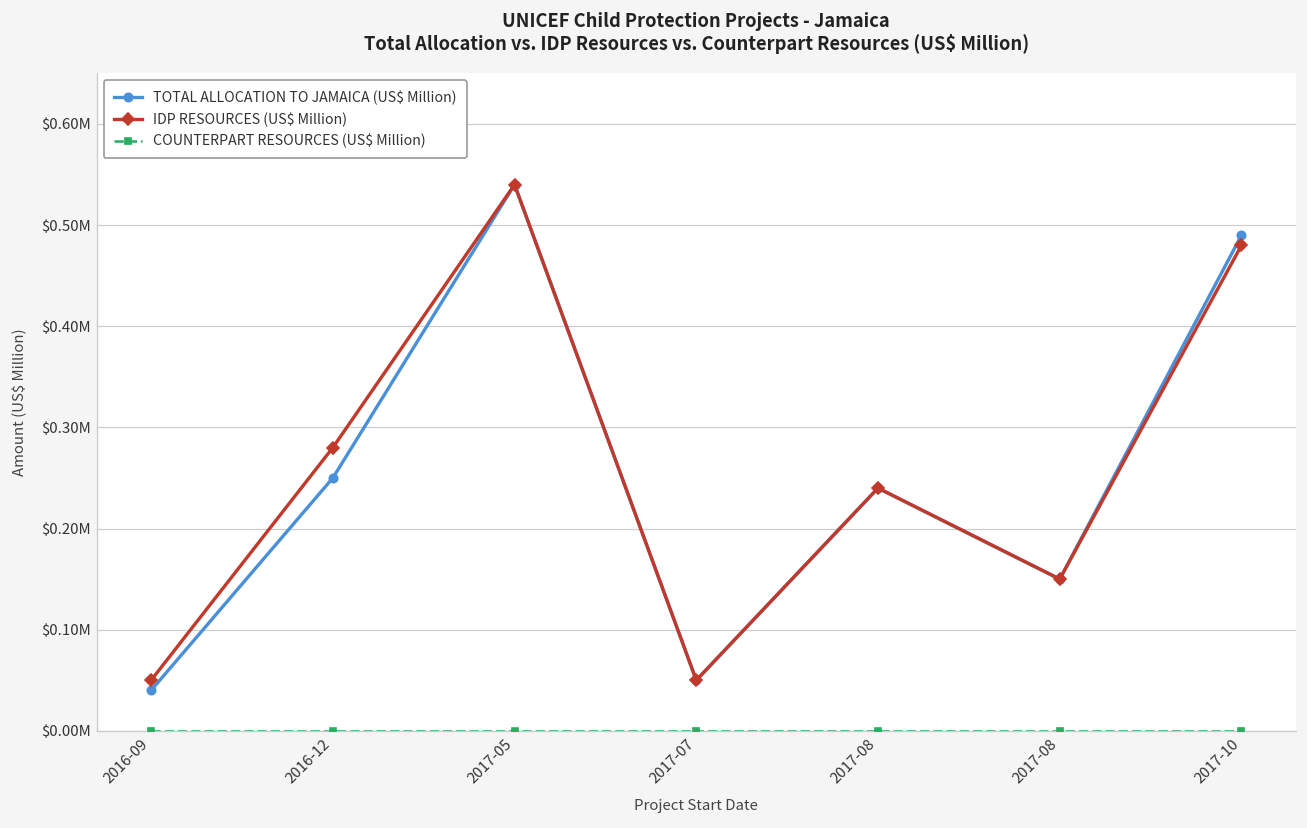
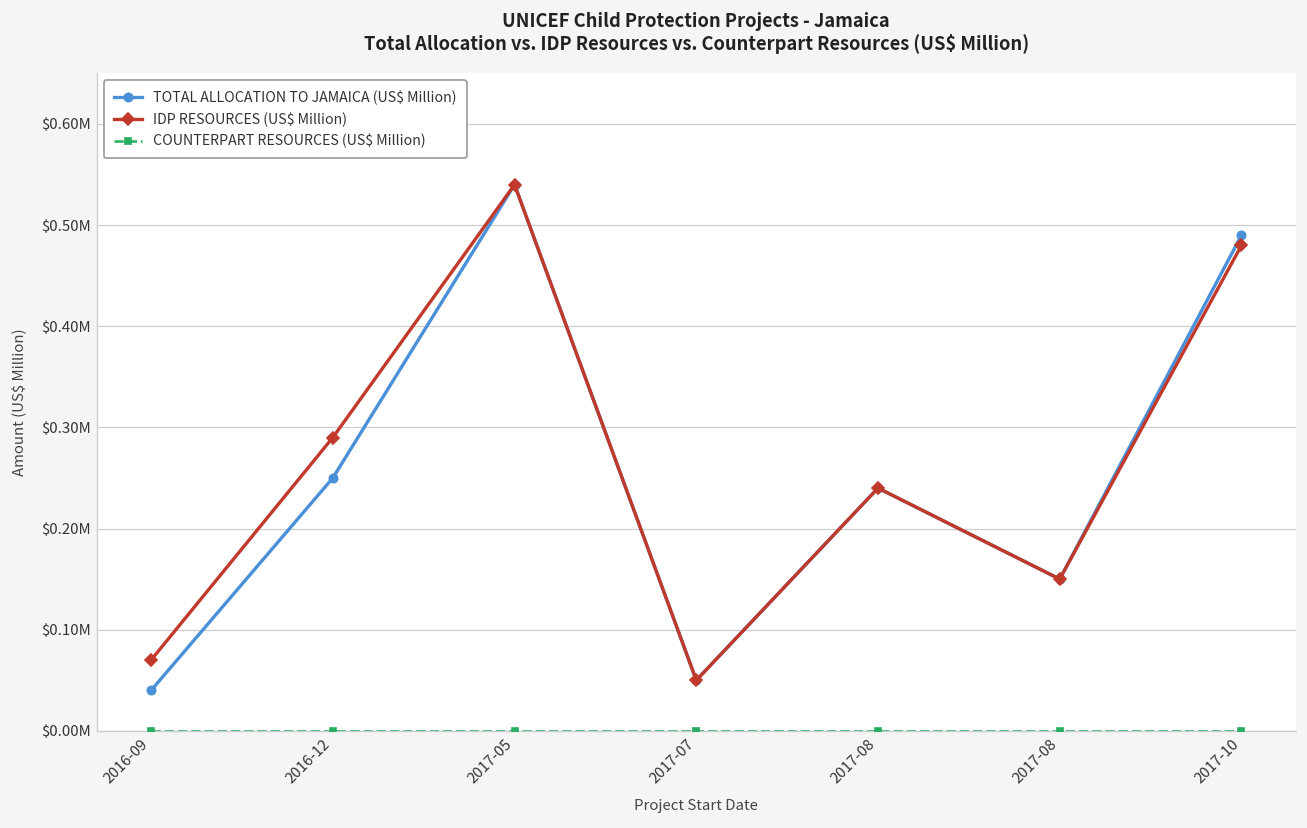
IDP RESOURCES (US$ Million), 2016-09: $50000 -> $70000
IDP RESOURCES (US$ Million), 2016-12: $280000 -> $290000
